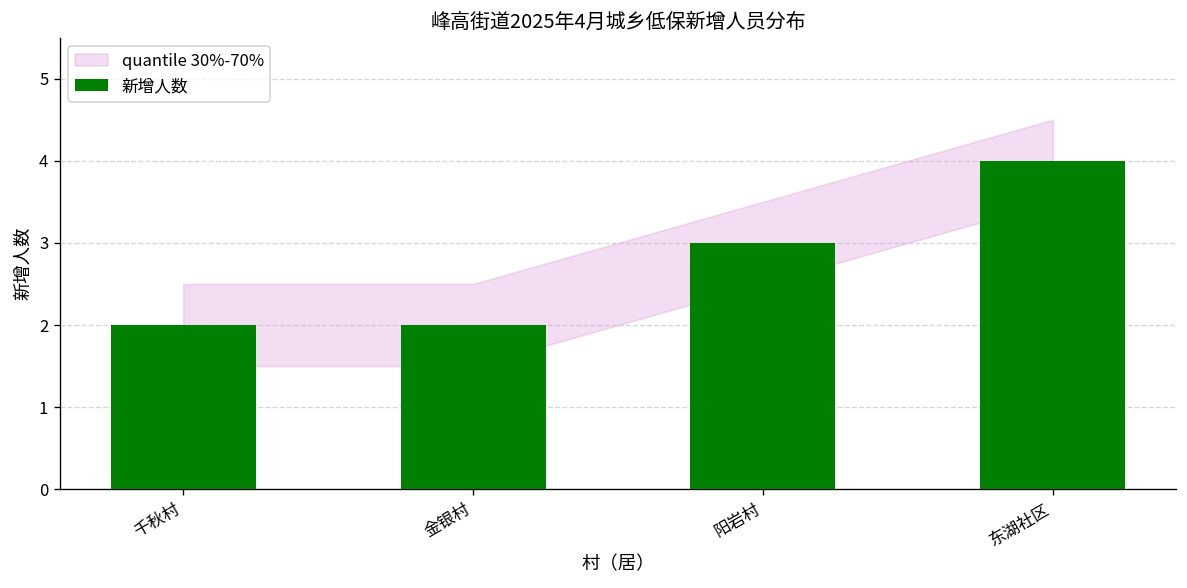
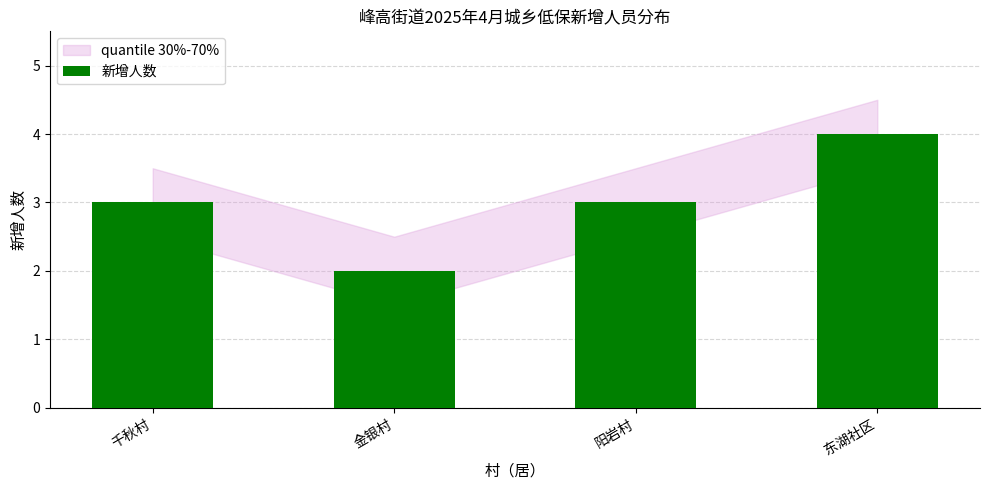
新增人数, 千秋村: 2 -> 3
